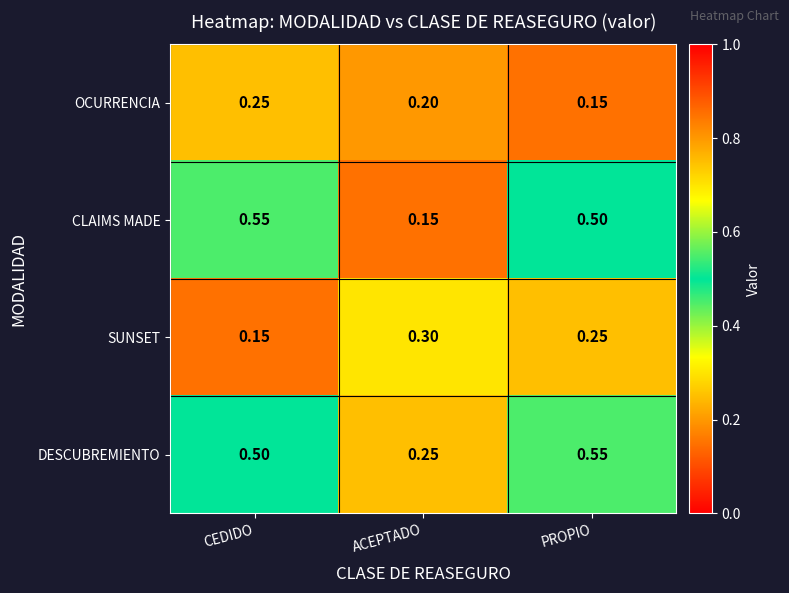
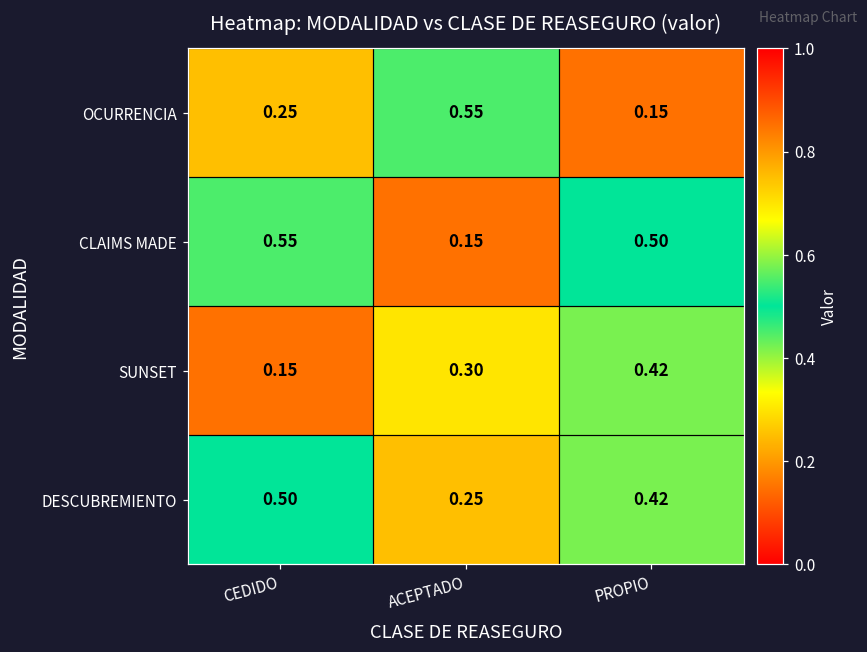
OCURRENCIA, ACEPTADO: 0.20 -> 0.55
SUNSET, PROPIO: 0.25 -> 0.42
DESCUBREMIENTO, PROPIO: 0.55 -> 0.42
